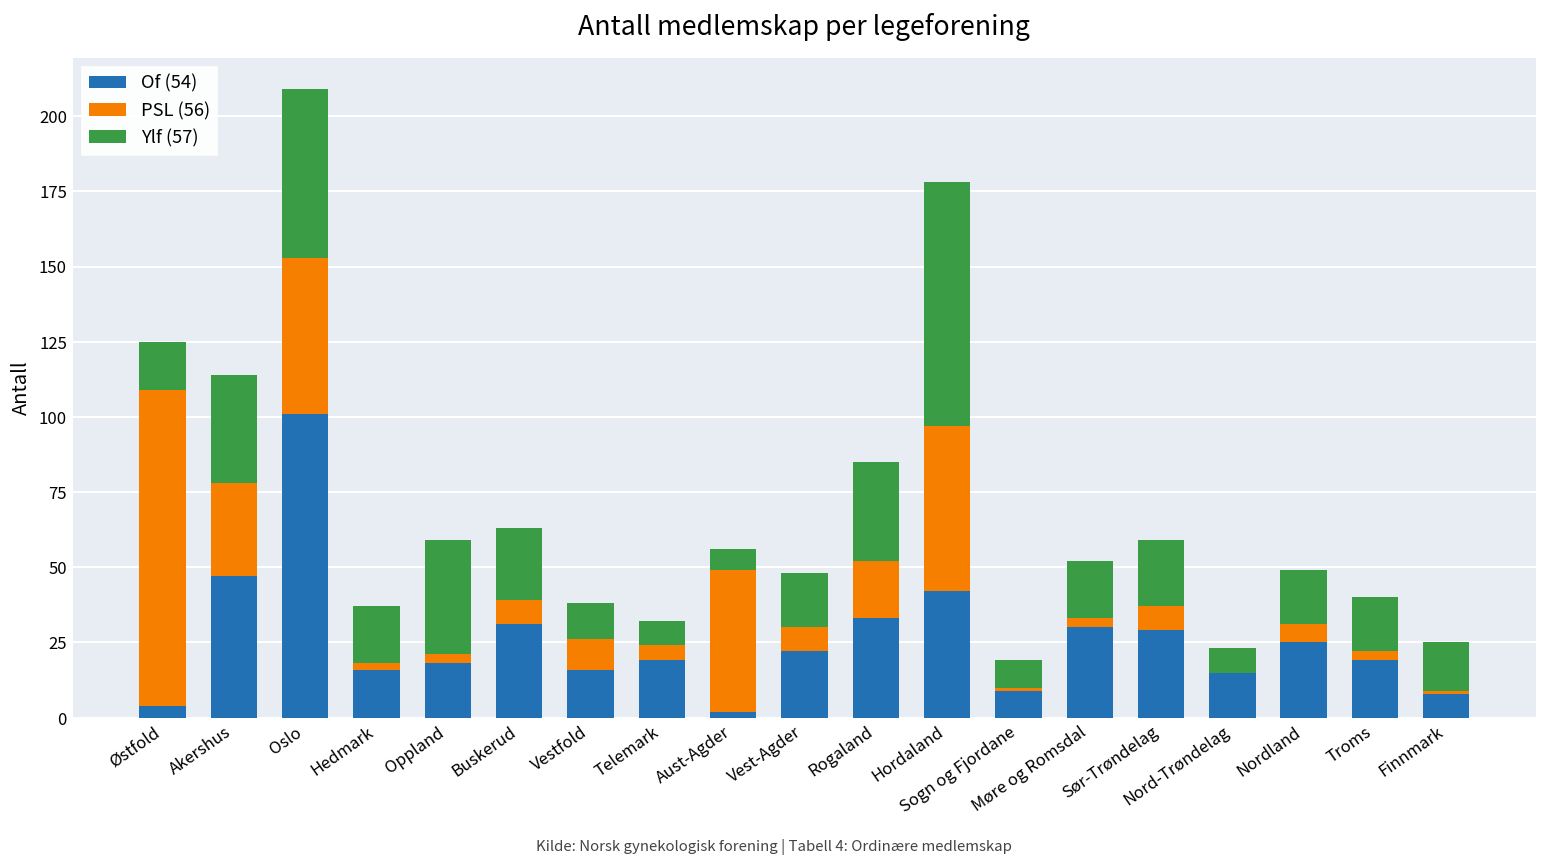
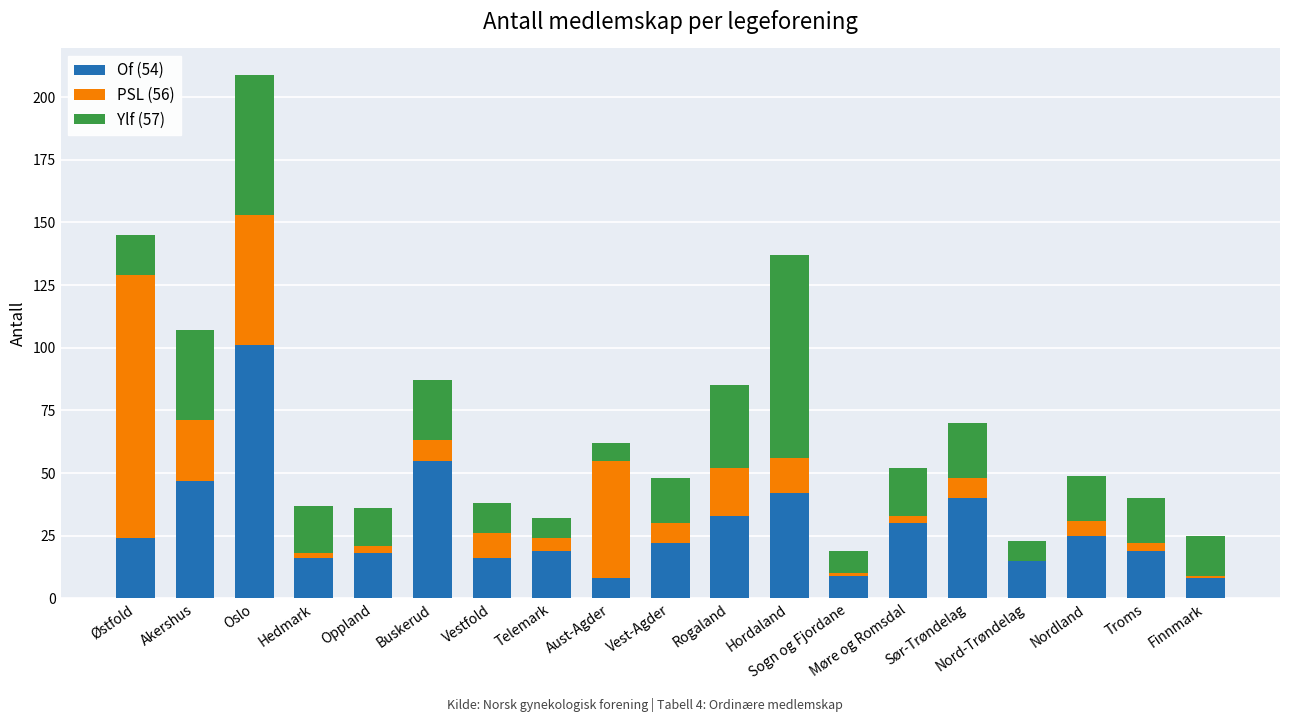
Of (54), Østfold: 4 -> 24
PSL (56), Akershus: 31 -> 24
Ylf (57), Oppland: 38 -> 15
Of (54), Buskerud: 31 -> 55
Of (54), Aust-Agder: 2 -> 8
PSL (56), Hordaland: 55 -> 14
Of (54), Sør-Trøndelag: 29 -> 40
